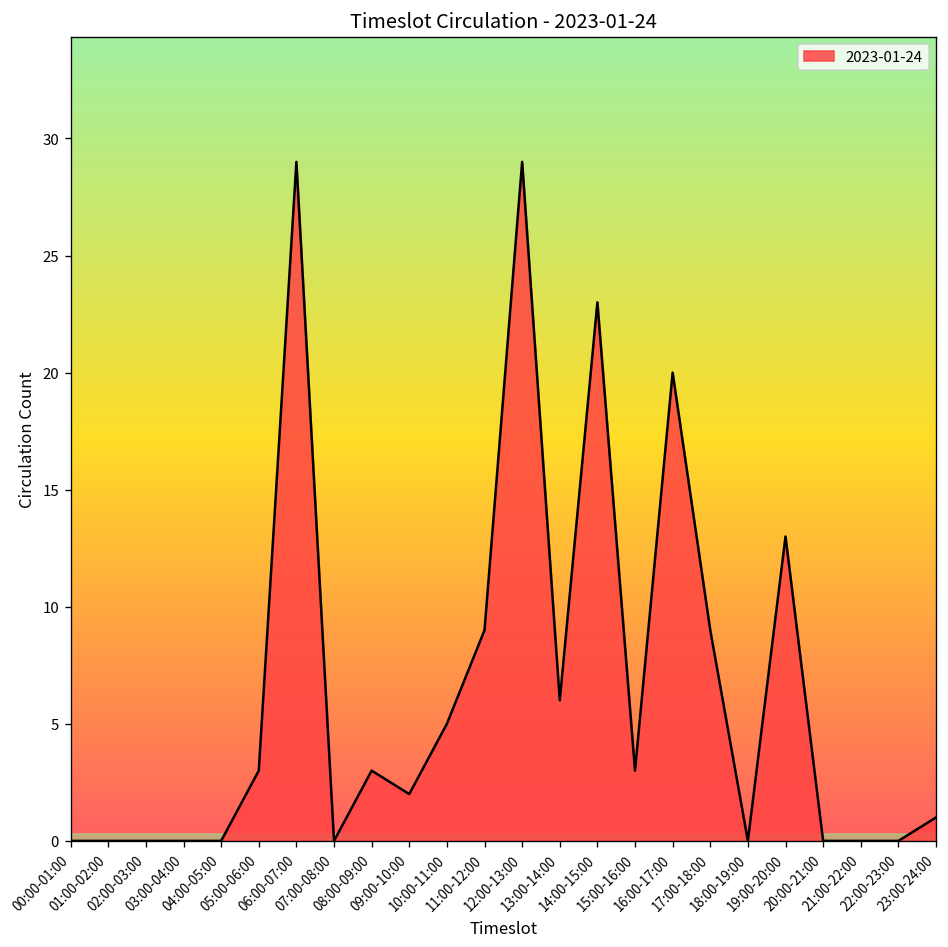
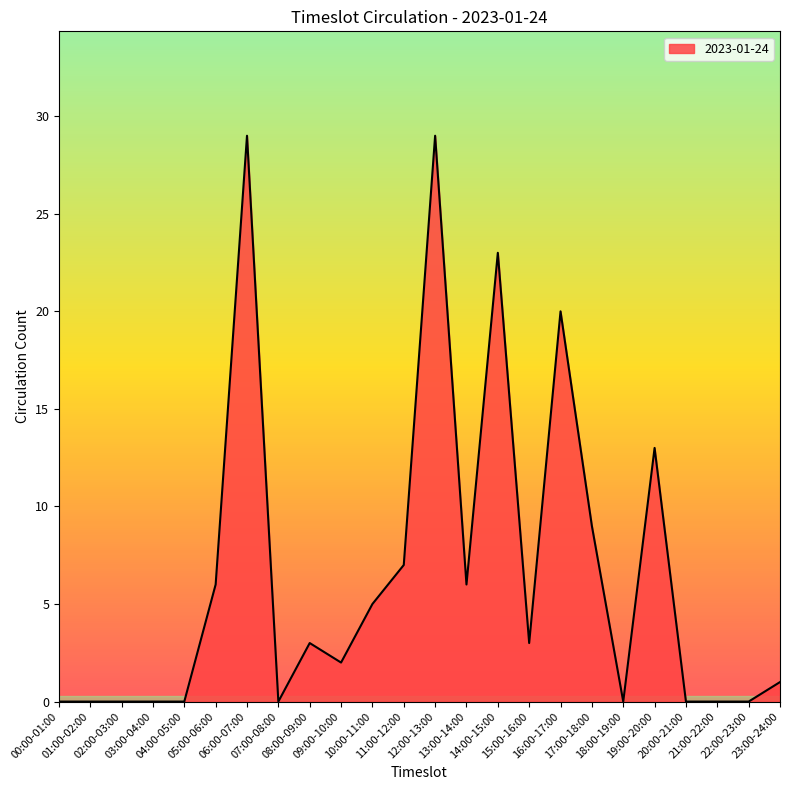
05:00-06:00: 3 -> 6
11:00-12:00: 9 -> 7
